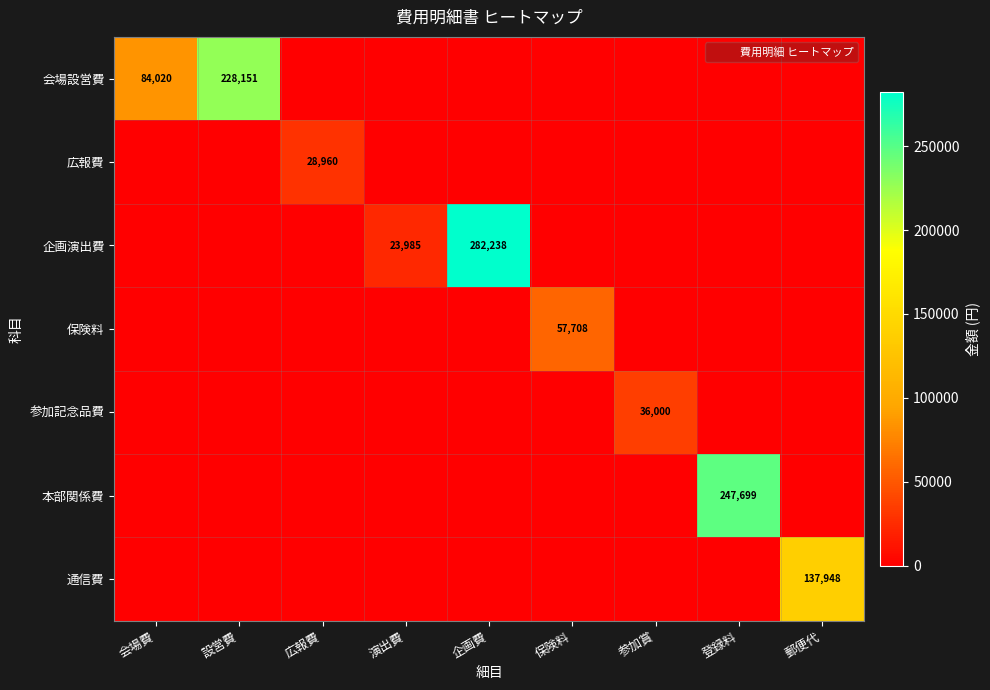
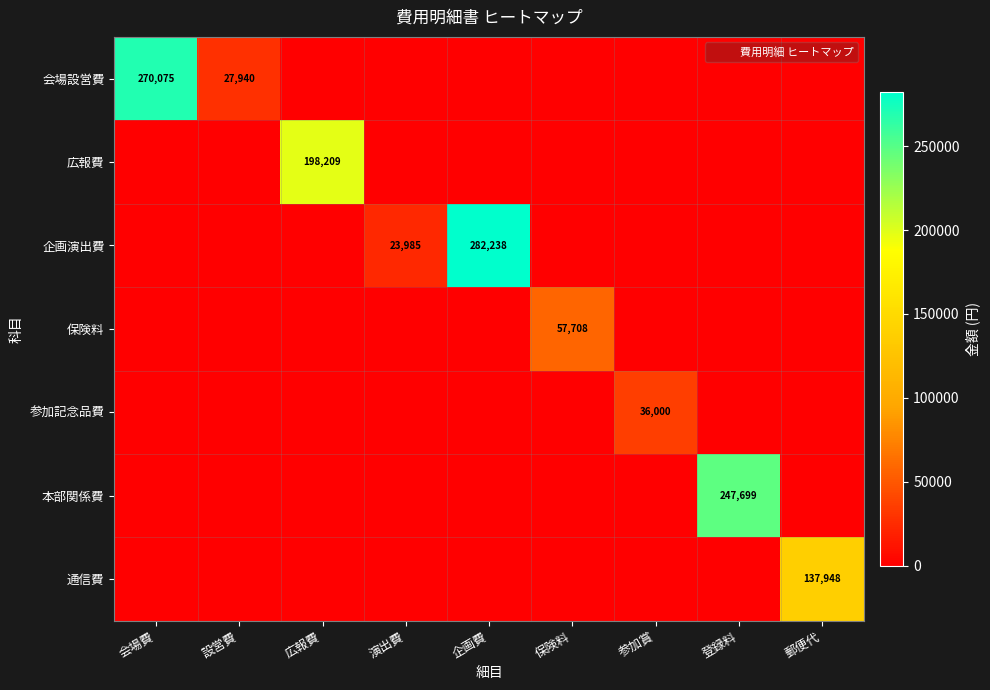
会場設営費, 会場費: 84,020 -> 270,075
会場設営費, 設営費: 228,151 -> 27,940
広報費, 広報費: 28,960 -> 198,209
